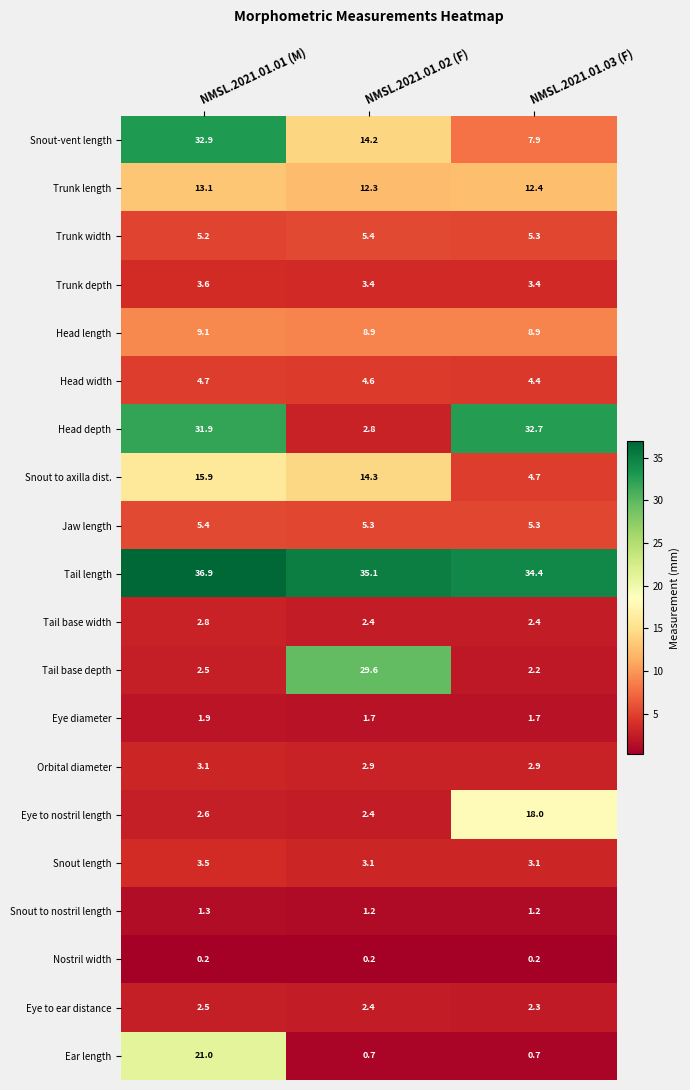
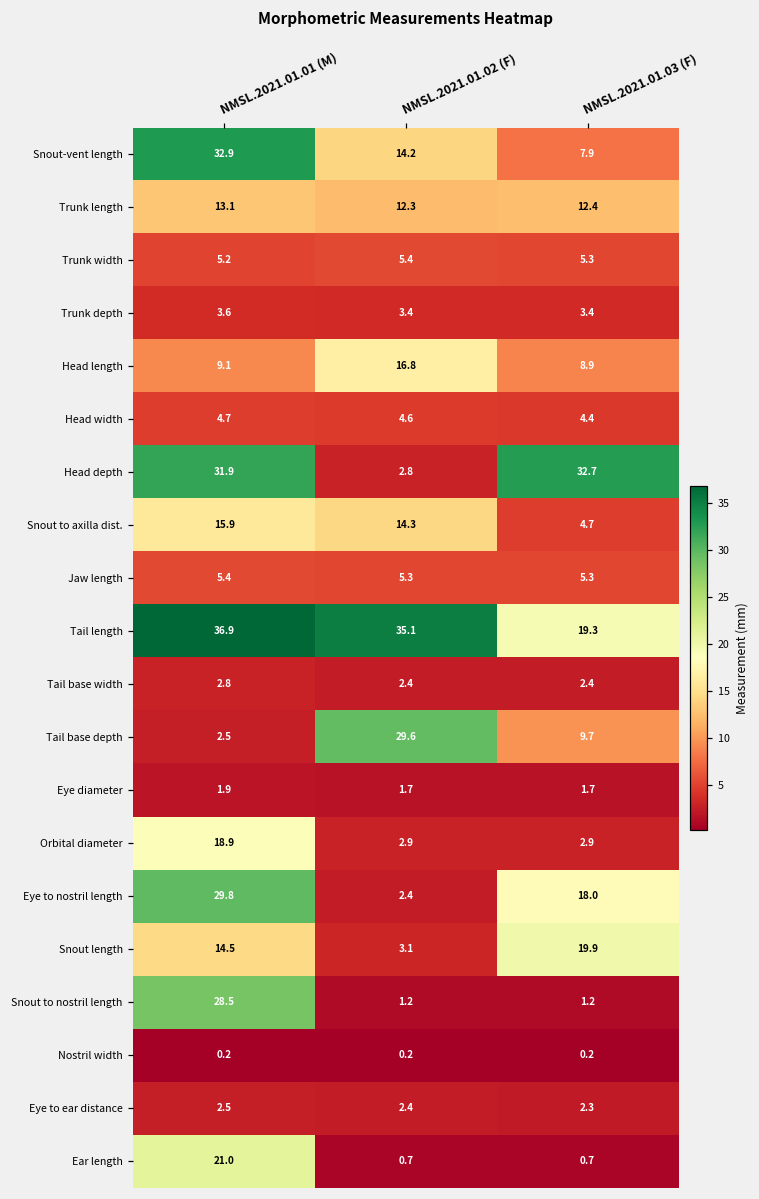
Head length, NMSL.2021.01.02 (F): 8.9 -> 16.8
Tail length, NMSL.2021.01.03 (F): 34.4 -> 19.3
Tail base depth, NMSL.2021.01.03 (F): 2.2 -> 9.7
Orbital diameter, NMSL.2021.01.01 (M): 3.1 -> 18.9
Eye to nostril length, NMSL.2021.01.01 (M): 2.6 -> 29.8
Snout length, NMSL.2021.01.01 (M): 3.5 -> 14.5
Snout length, NMSL.2021.01.03 (F): 3.1 -> 19.9
Snout to nostril length, NMSL.2021.01.01 (M): 1.3 -> 28.5
